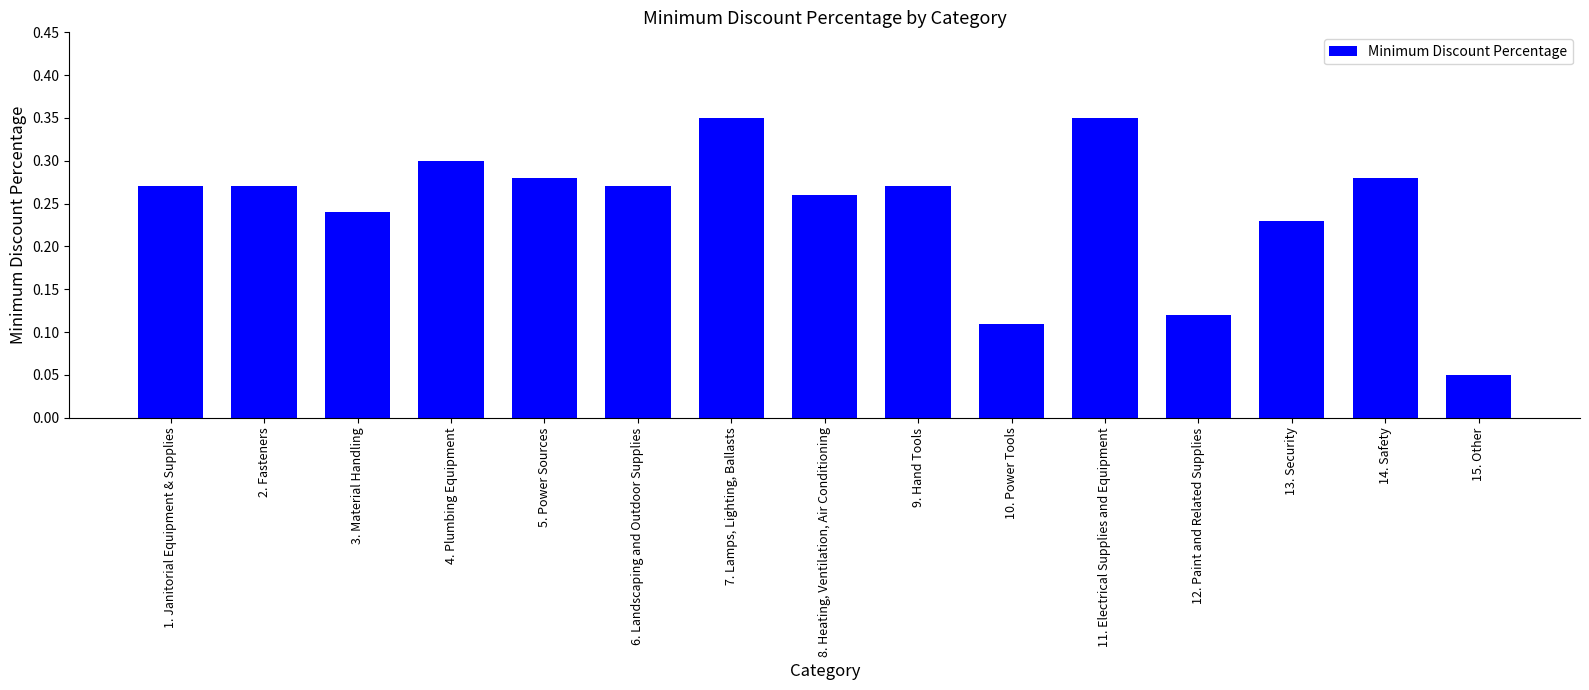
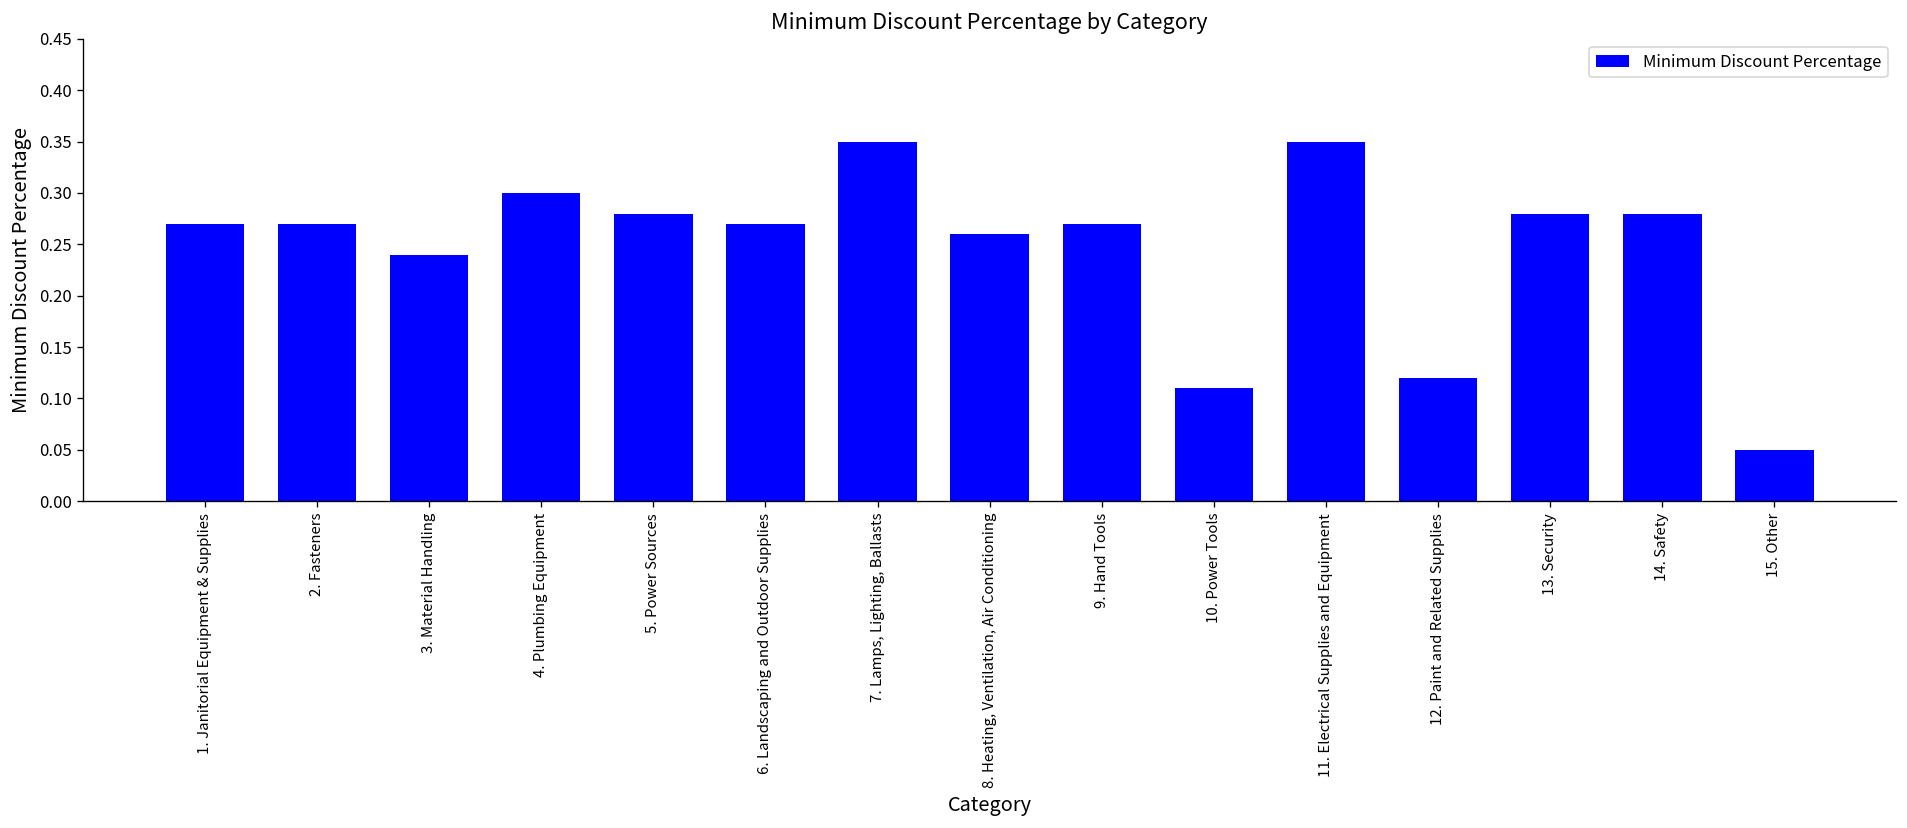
13. Security: 0.23 -> 0.28
